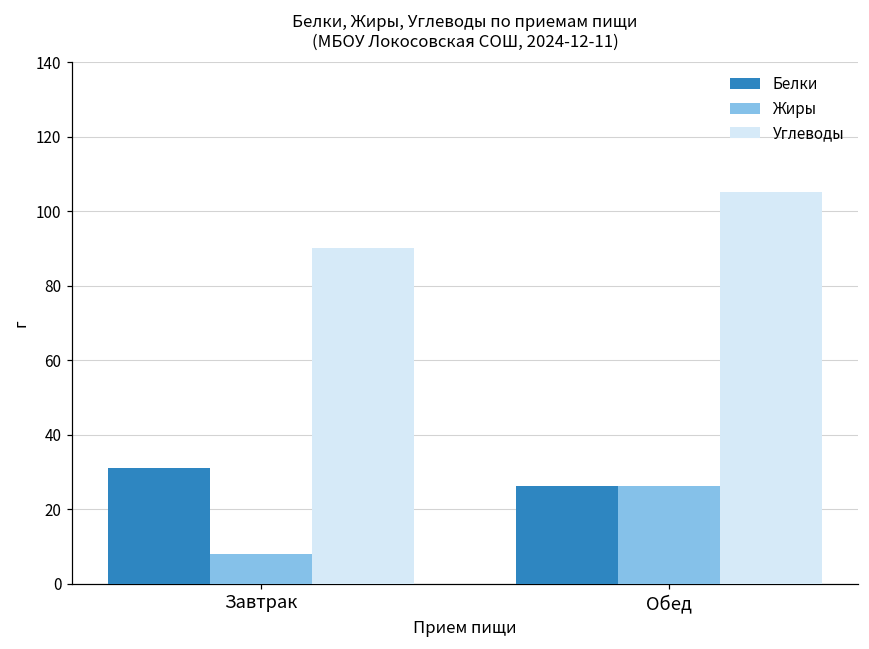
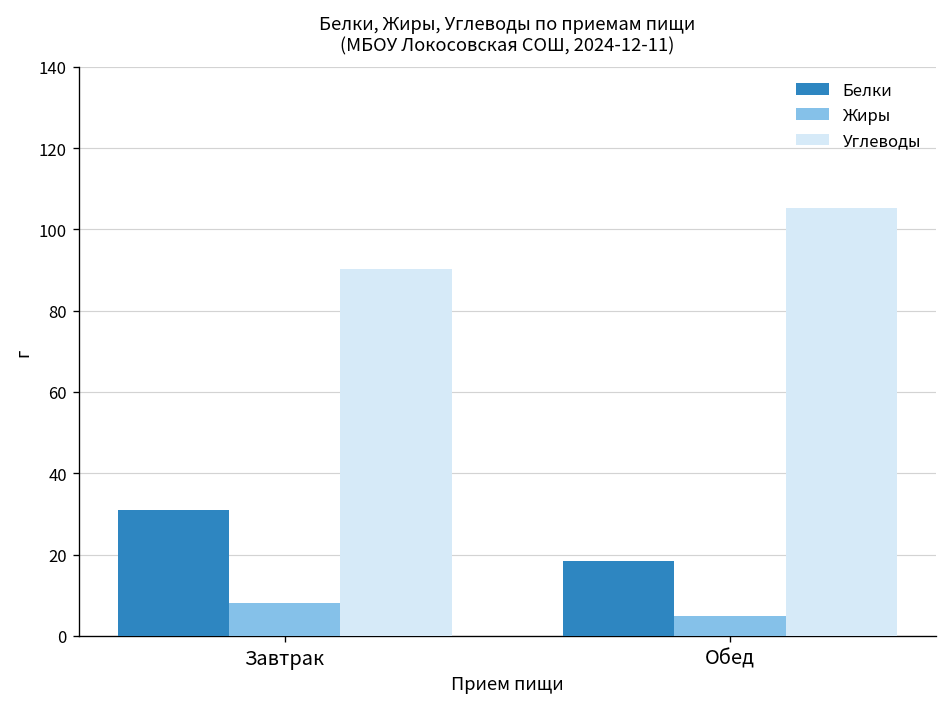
Белки, Обед: 26 -> 18
Жиры, Обед: 26 -> 5
